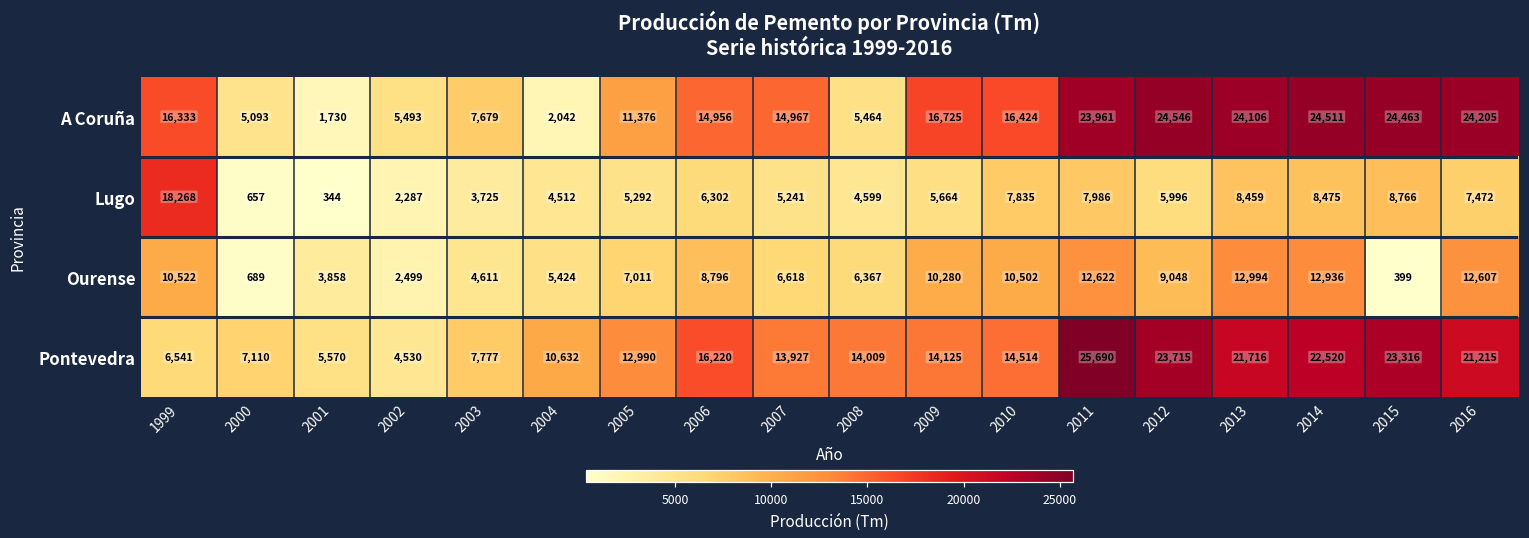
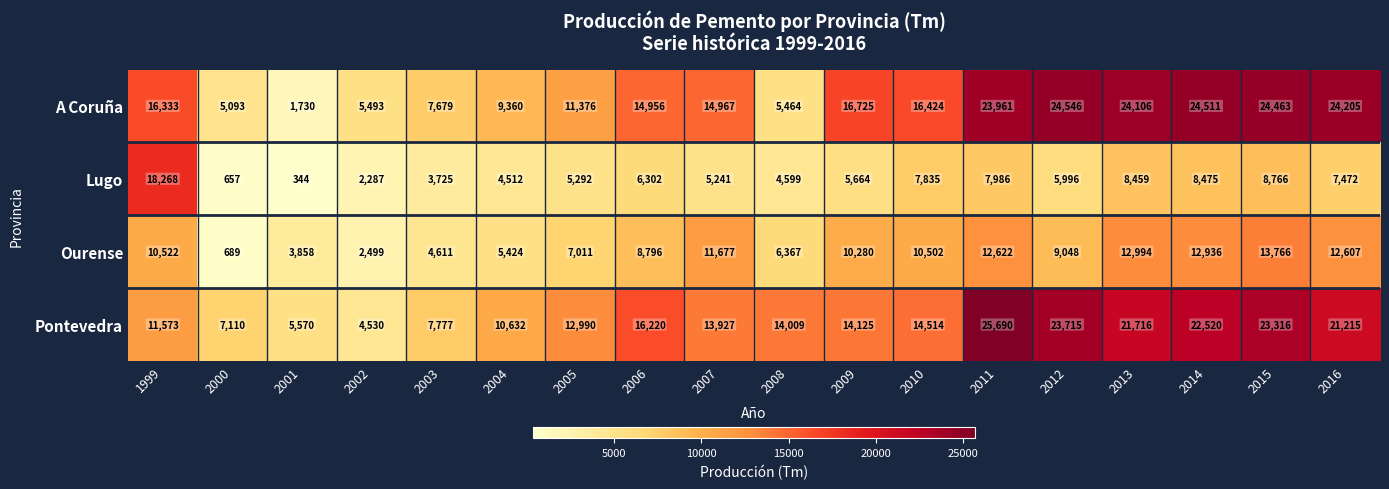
A Coruña, 2004: 2,042 -> 9,360
Ourense, 2007: 6,618 -> 11,677
Ourense, 2015: 399 -> 13,766
Pontevedra, 1999: 6,541 -> 11,573
